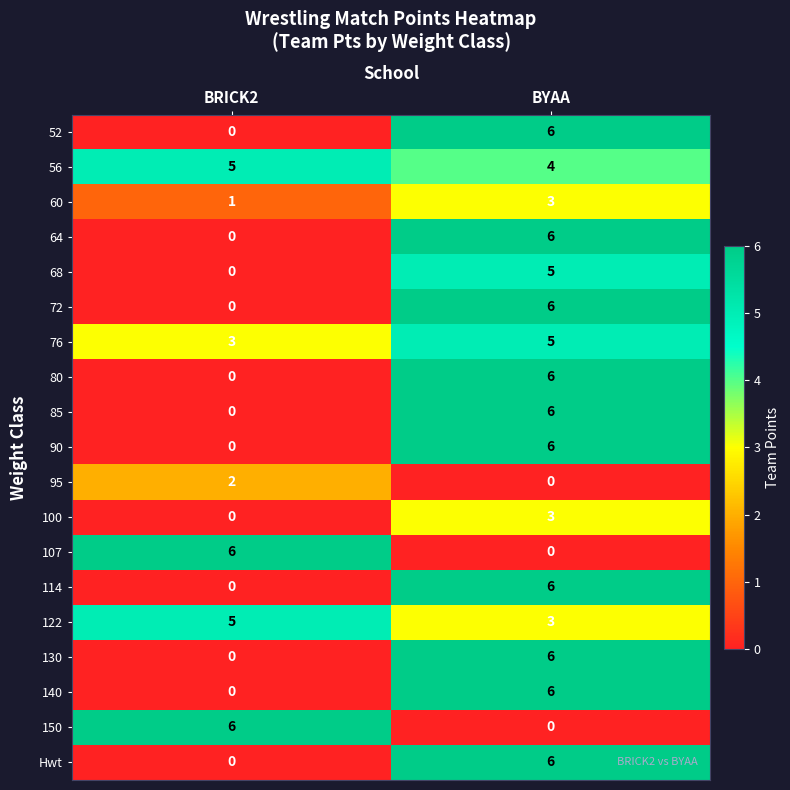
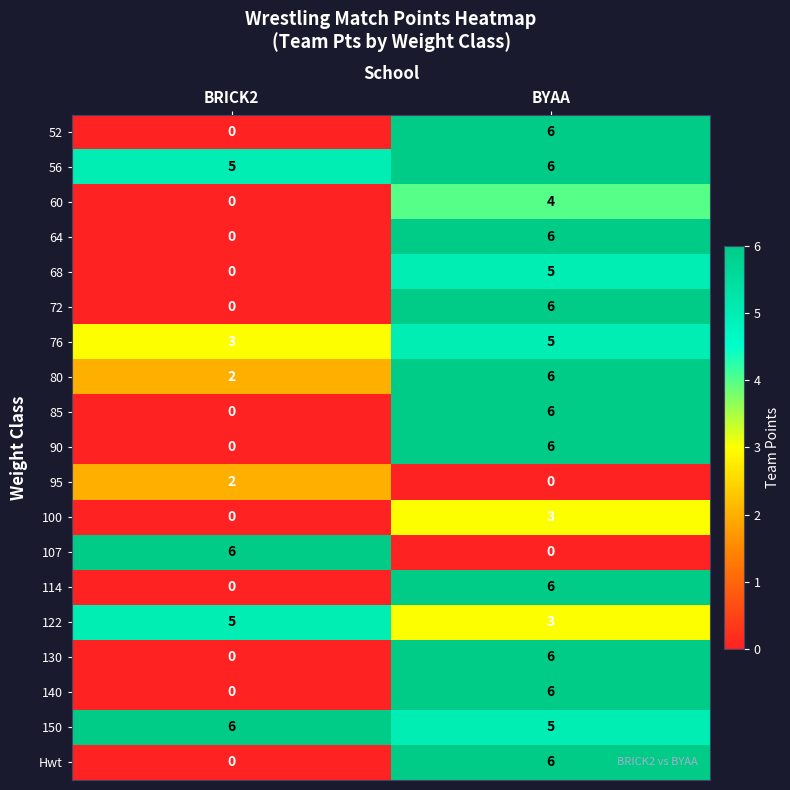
56, BYAA: 4 -> 6
60, BRICK2: 1 -> 0
60, BYAA: 3 -> 4
80, BRICK2: 0 -> 2
150, BYAA: 0 -> 5
